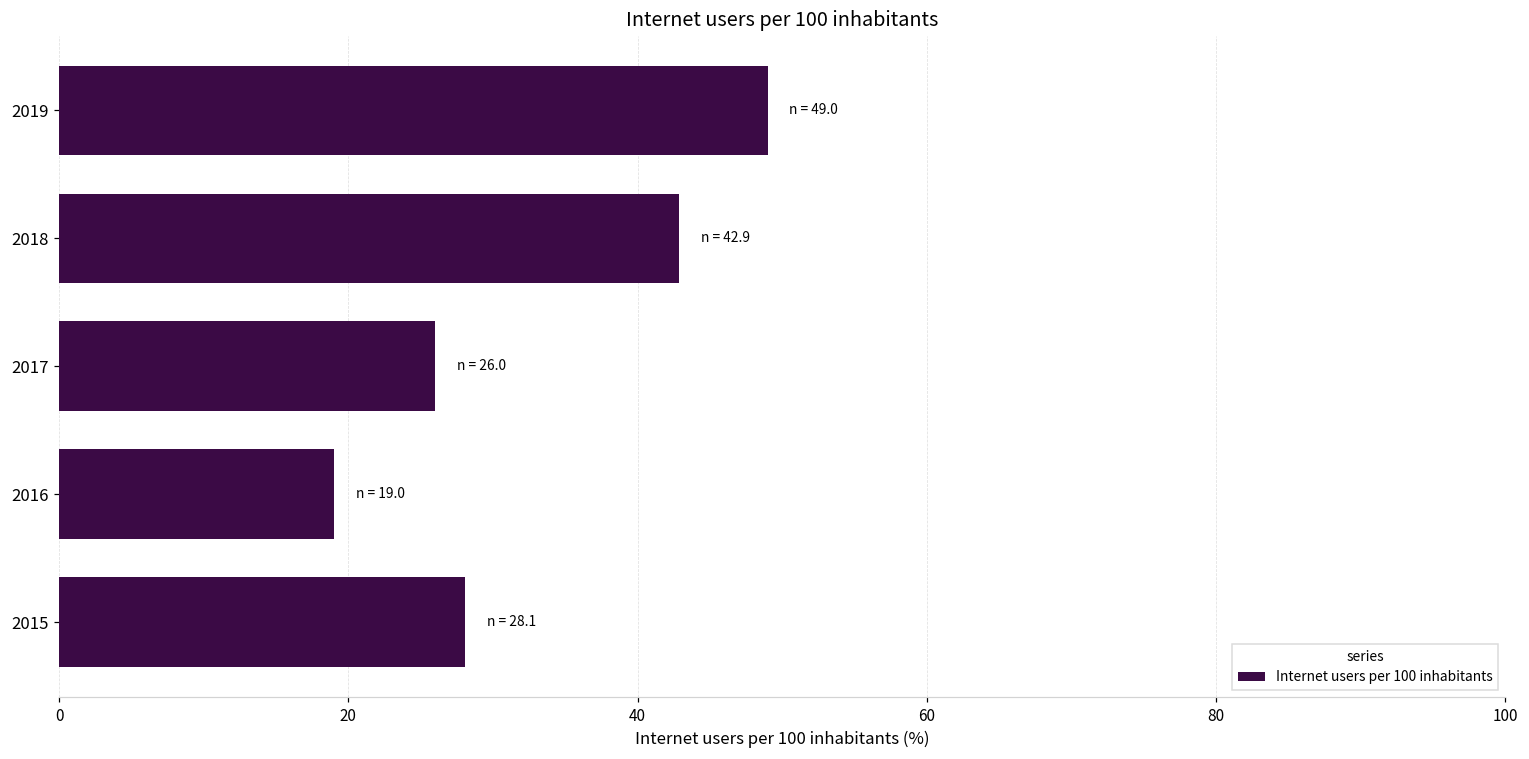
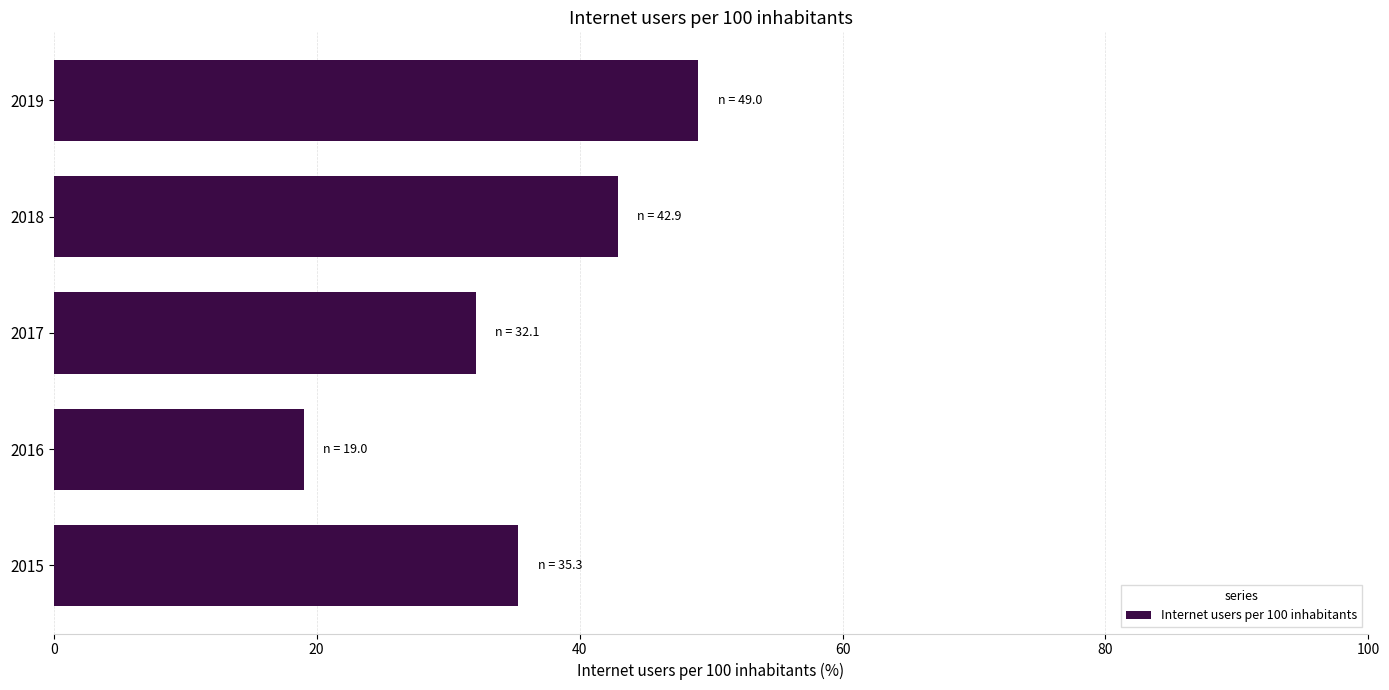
2017: 26.0 -> 32.1
2015: 28.1 -> 35.3
